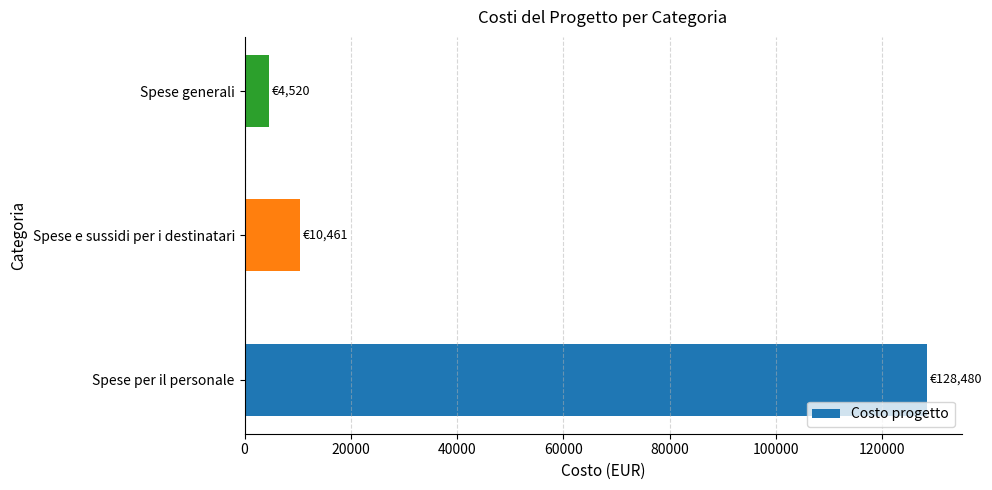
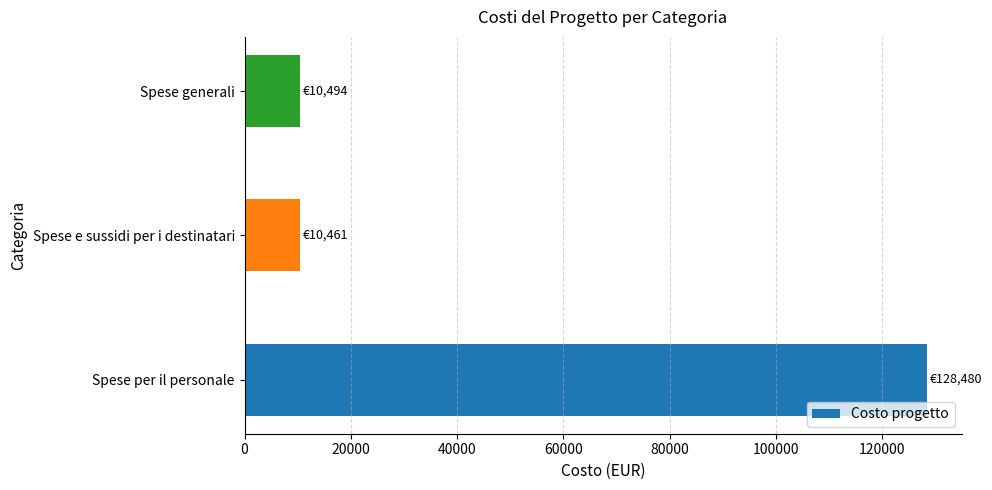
Spese generali: €4,520 -> €10,494
